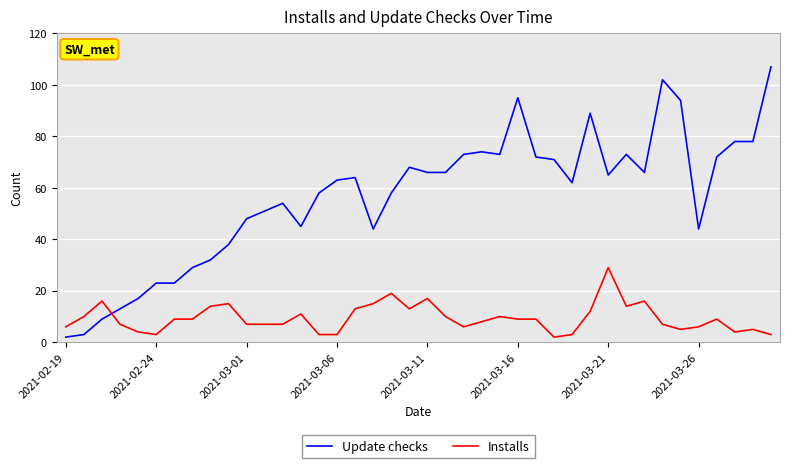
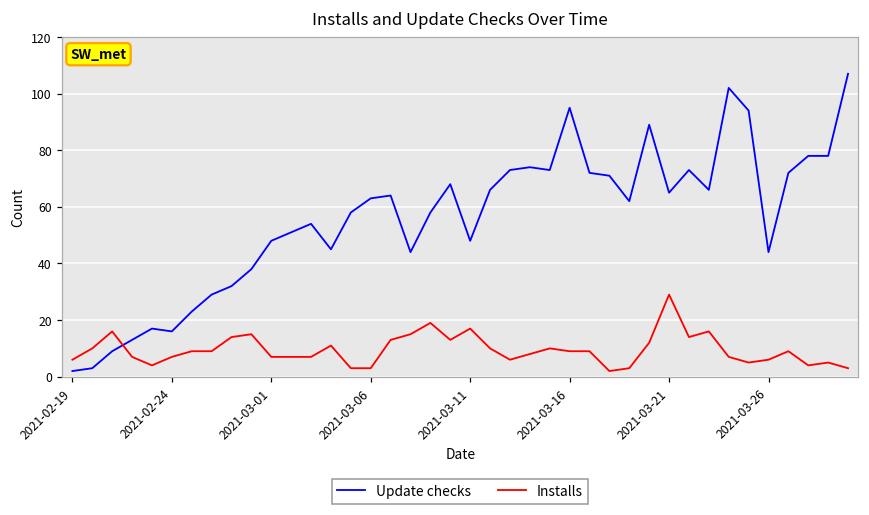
Update checks, 2021-02-24: 23 -> 16
Installs, 2021-02-24: 3 -> 7
Update checks, 2021-03-11: 66 -> 48
